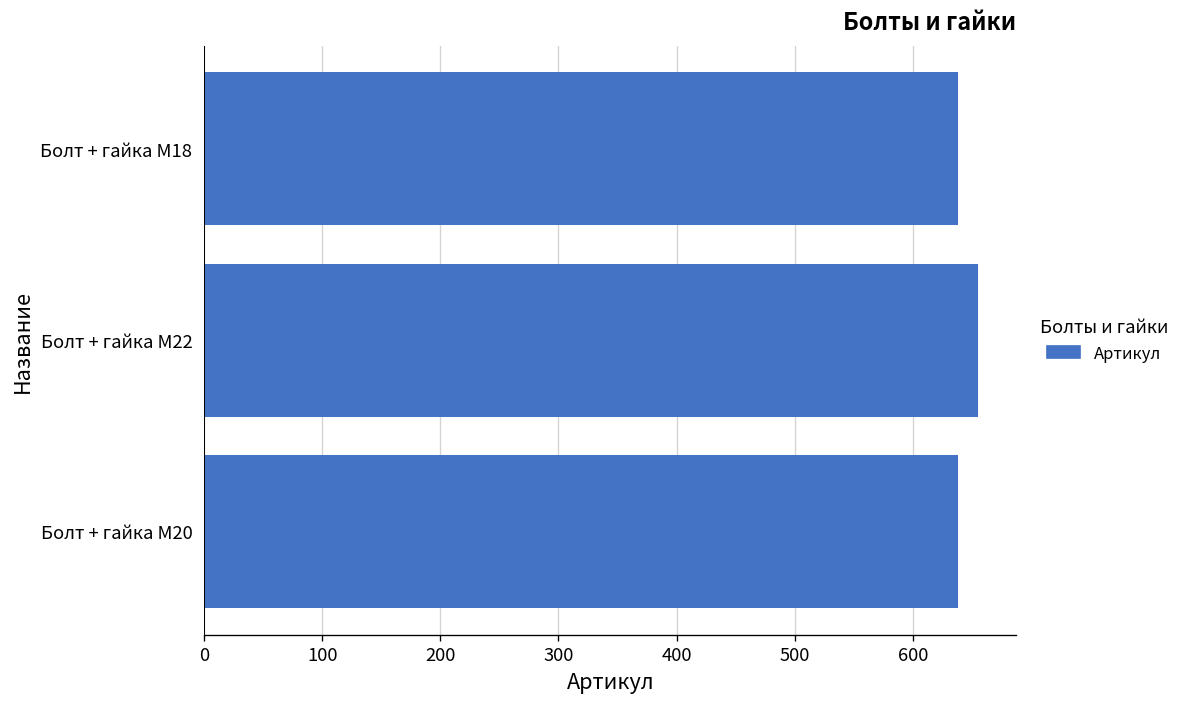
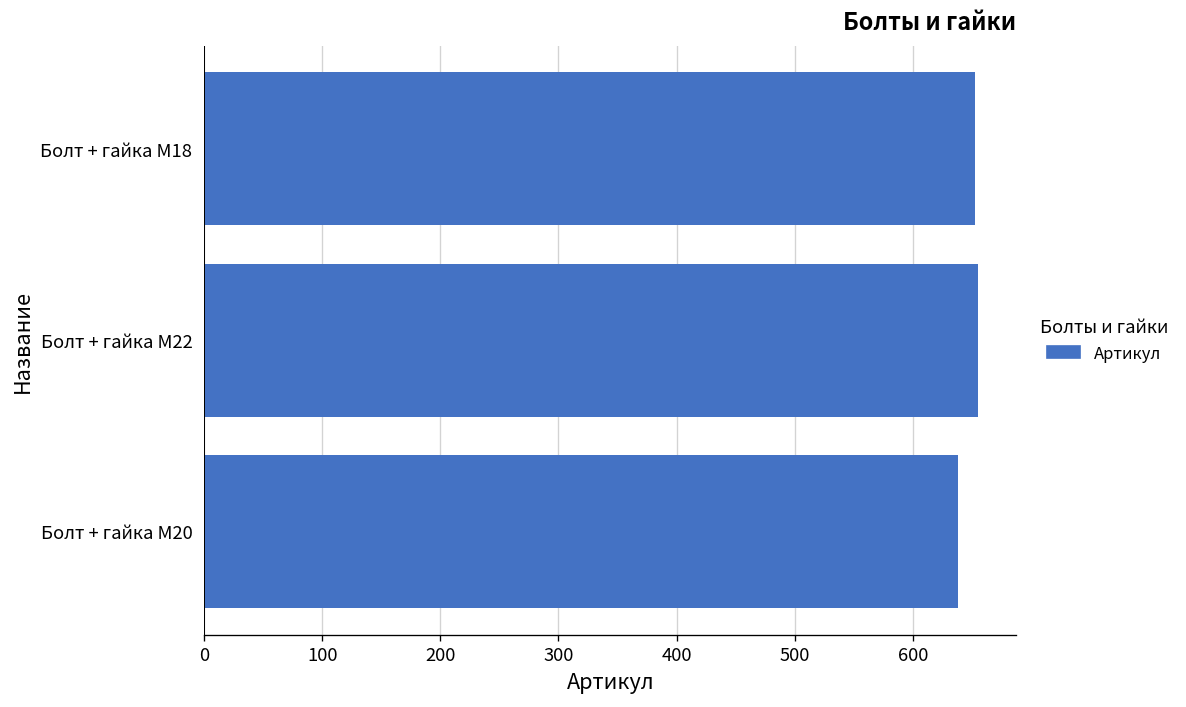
Болт + гайка M18: 640 -> 650
